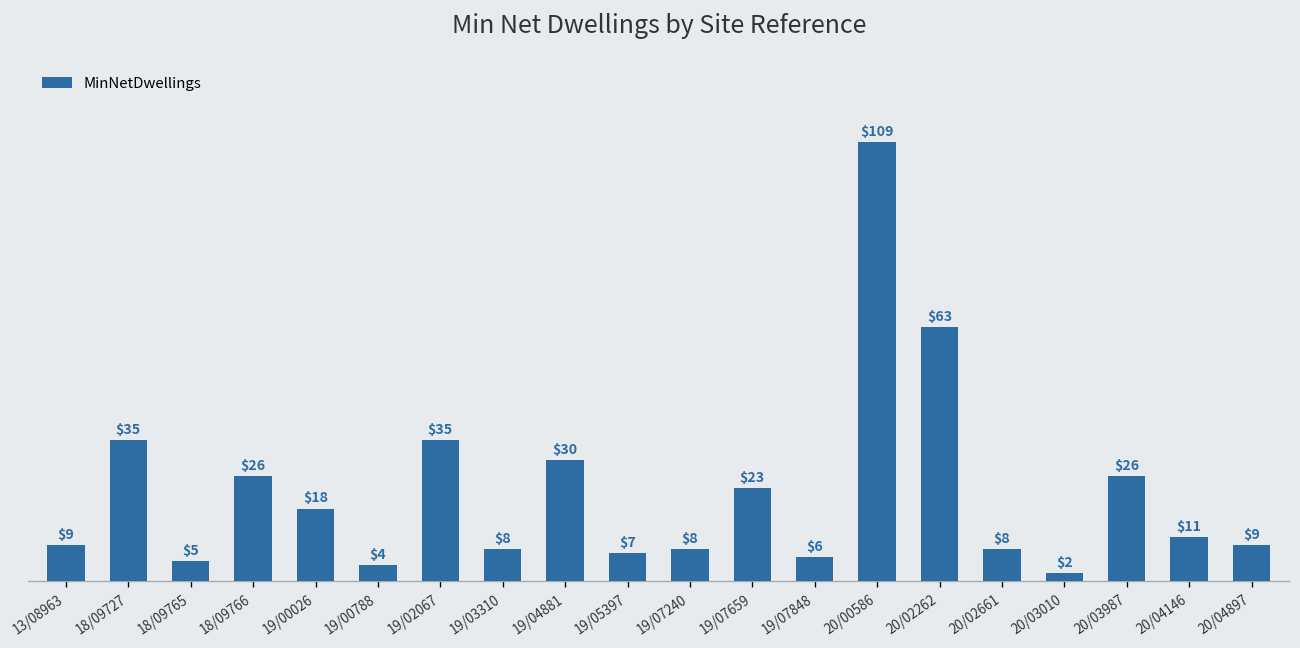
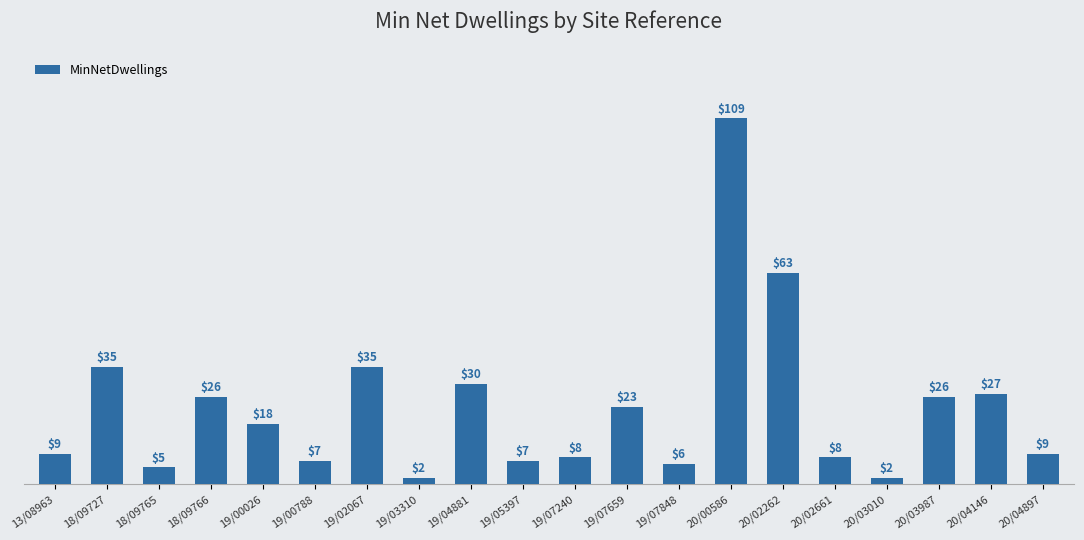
19/00788: $4 -> $7
19/03310: $8 -> $2
20/04146: $11 -> $27
